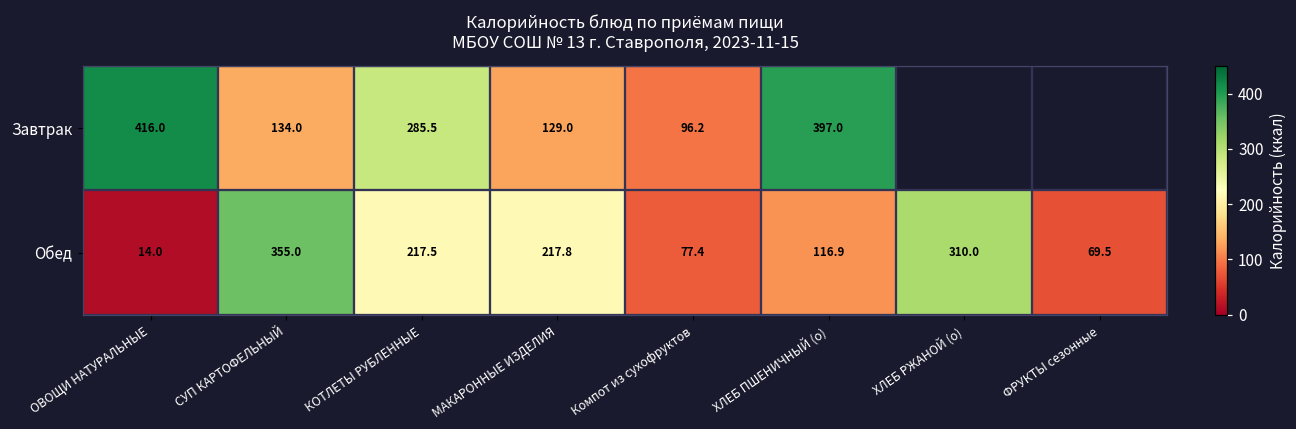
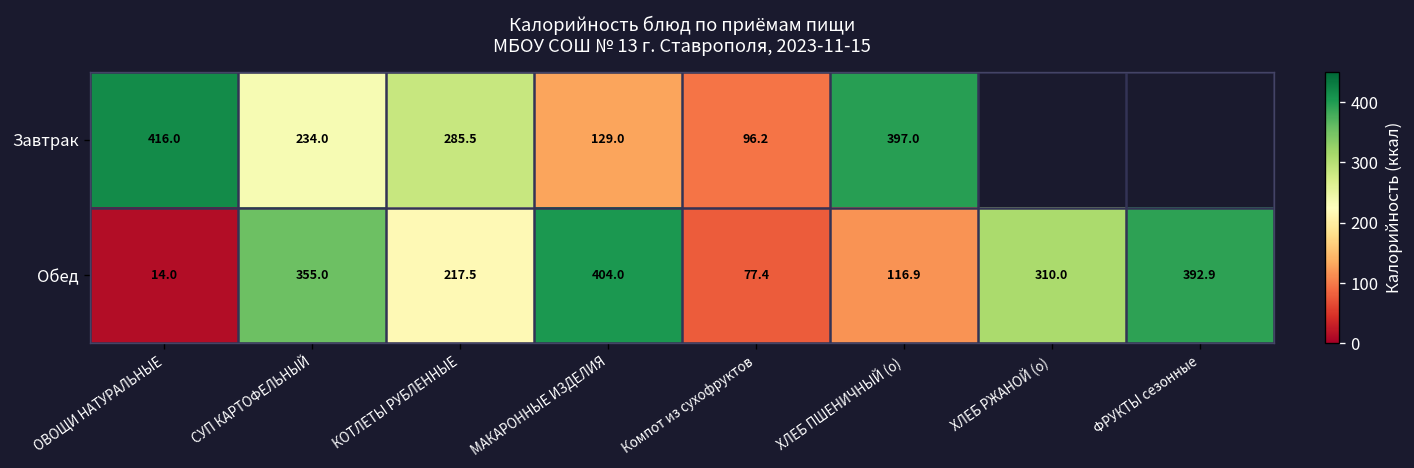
Завтрак, СУП КАРТОФЕЛЬНЫЙ: 134.0 -> 234.0
Обед, МАКАРОННЫЕ ИЗДЕЛИЯ: 217.8 -> 404.0
Обед, ФРУКТЫ сезонные: 69.5 -> 392.9
